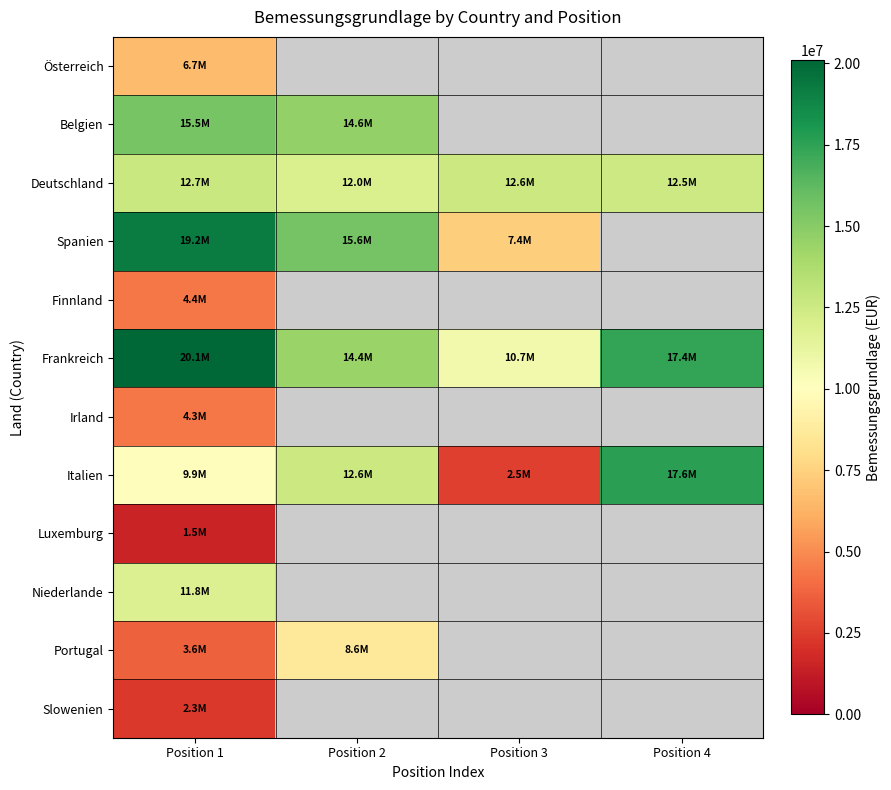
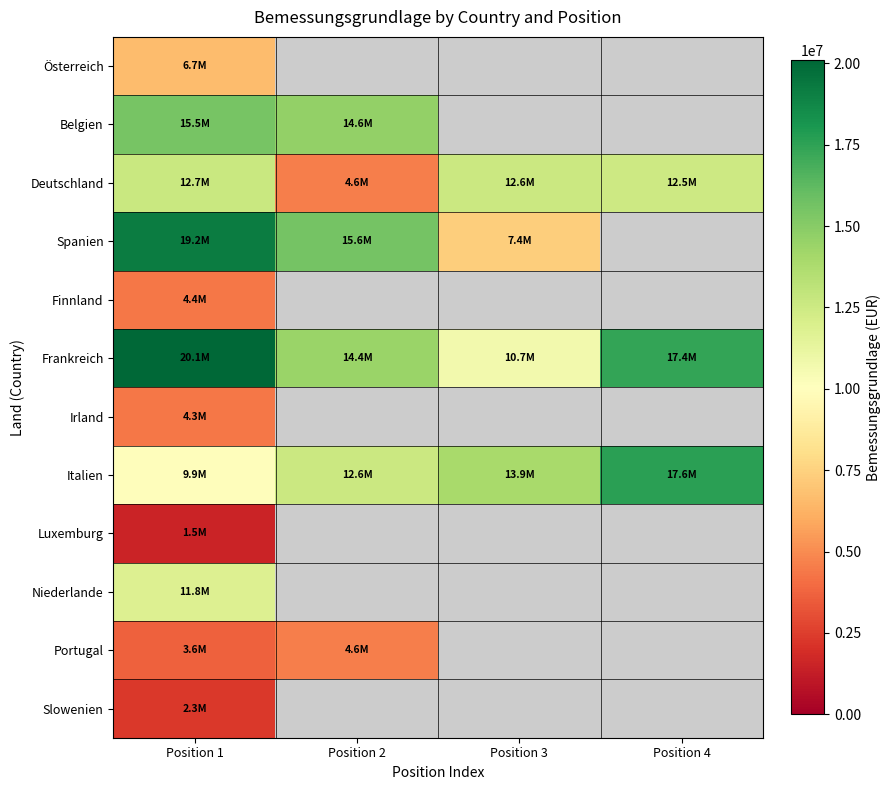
Deutschland, Position 2: 12.0M -> 4.6M
Italien, Position 3: 2.5M -> 13.9M
Portugal, Position 2: 8.6M -> 4.6M
